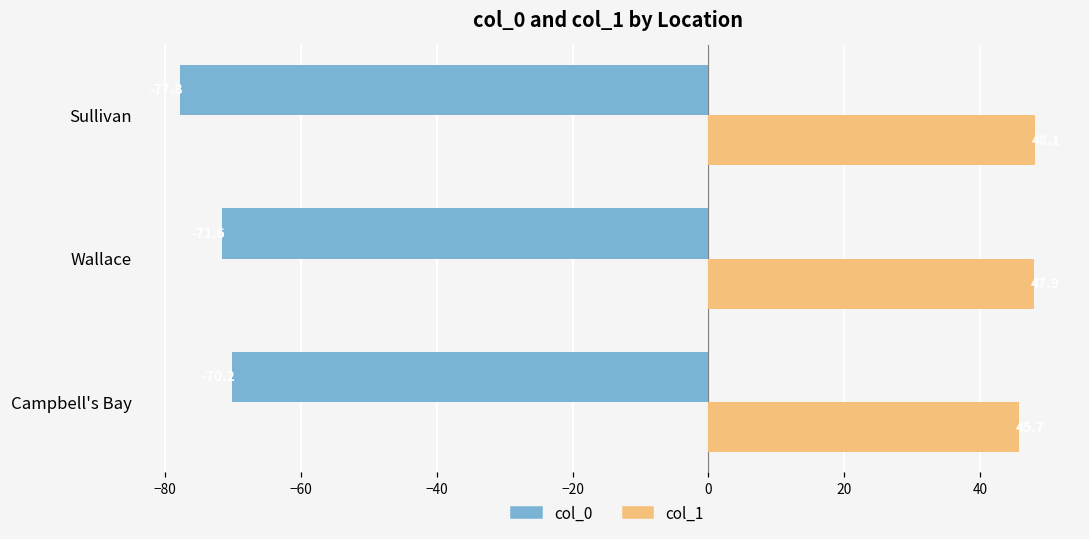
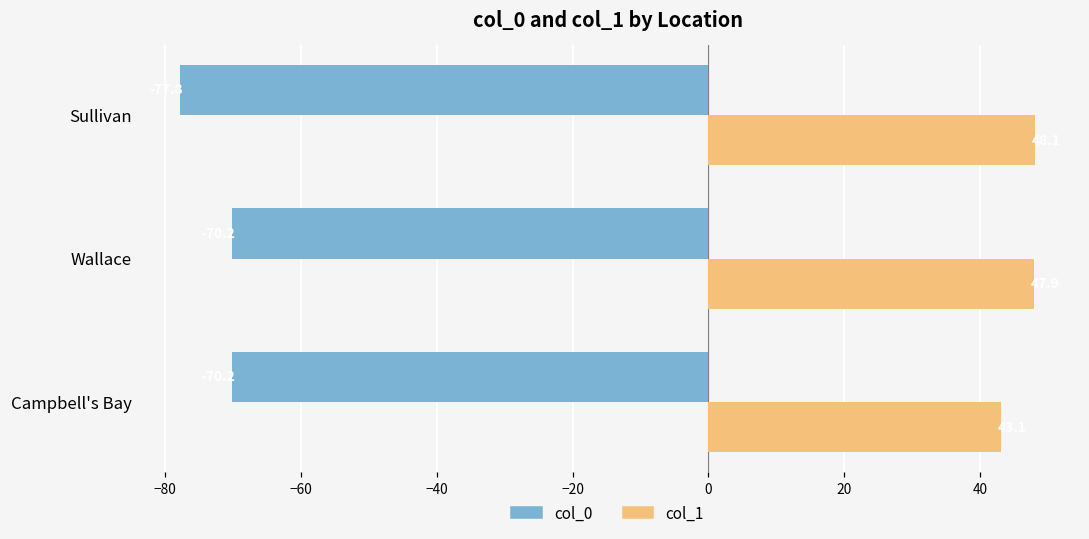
col_0, Wallace: -72 -> -70
col_1, Campbell's Bay: 46 -> 43
